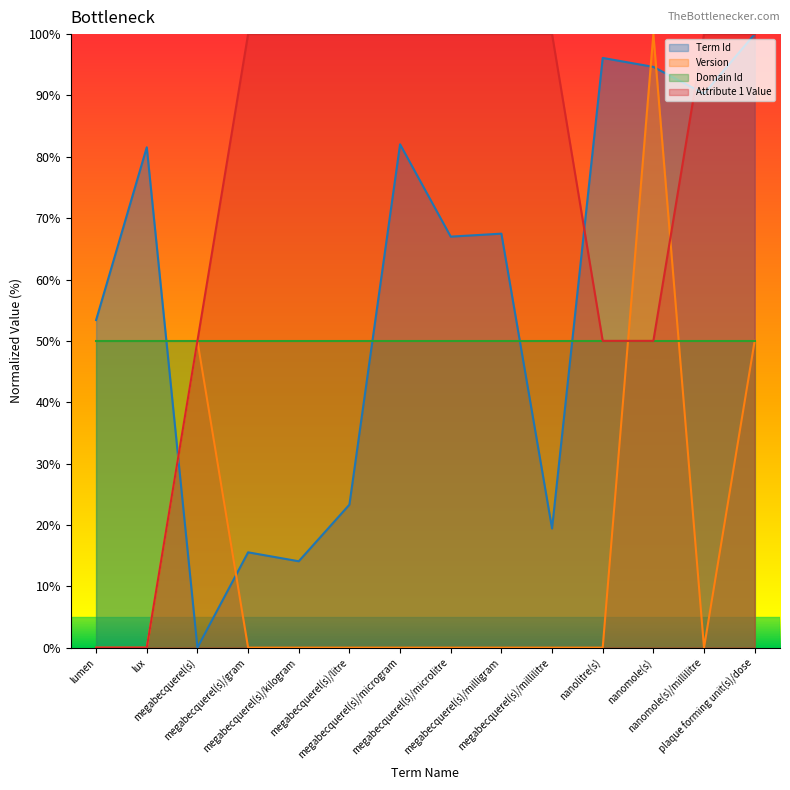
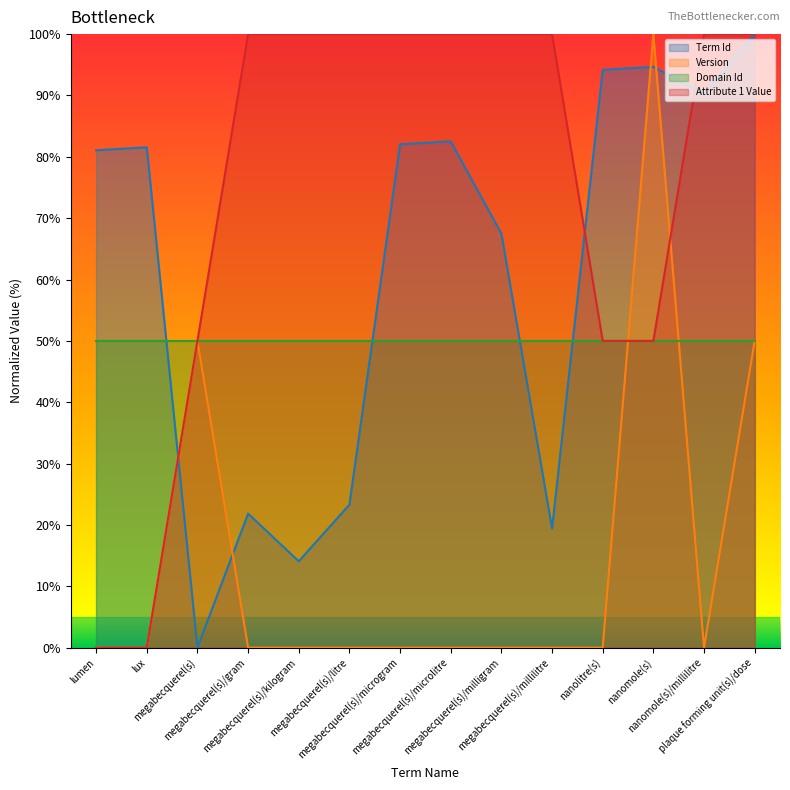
Term Id, lumen: 53% -> 81%
Term Id, megabecquerel(s)/gram: 16% -> 22%
Term Id, megabecquerel(s)/microlitre: 67% -> 83%
Term Id, nanolitre(s): 96% -> 94%
